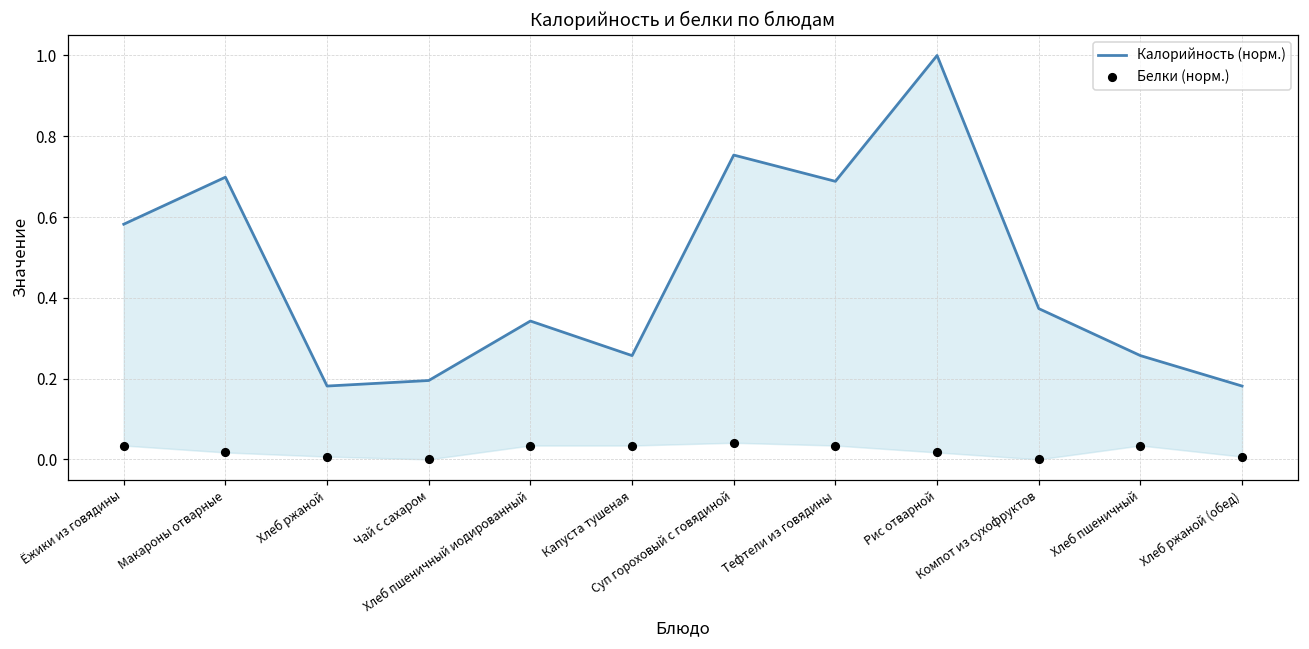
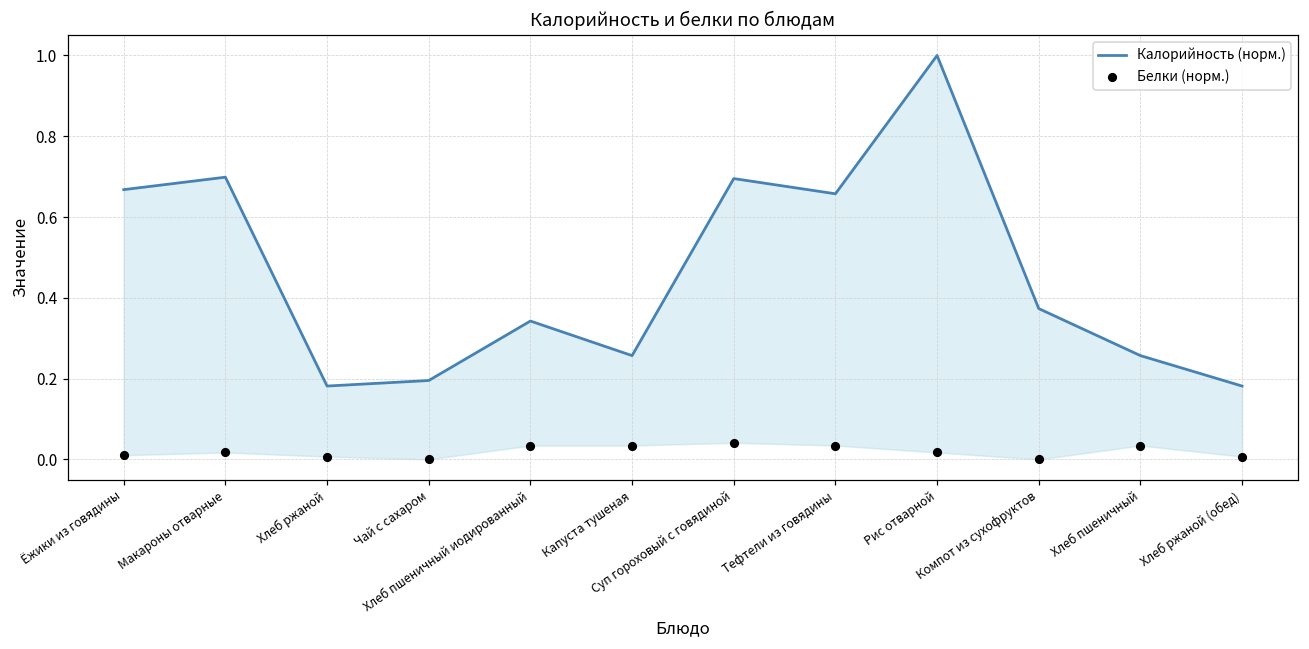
Калорийность (норм.), Ёжики из говядины: 0.58 -> 0.67
Белки (норм.), Ёжики из говядины: 0.03 -> 0.01
Калорийность (норм.), Суп гороховый с говядиной: 0.75 -> 0.70
Калорийность (норм.), Тефтели из говядины: 0.69 -> 0.66
